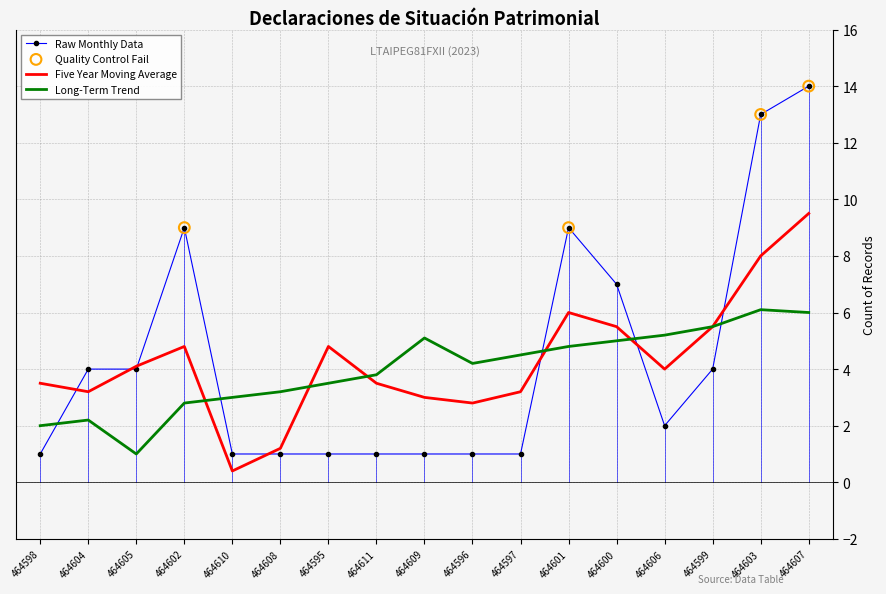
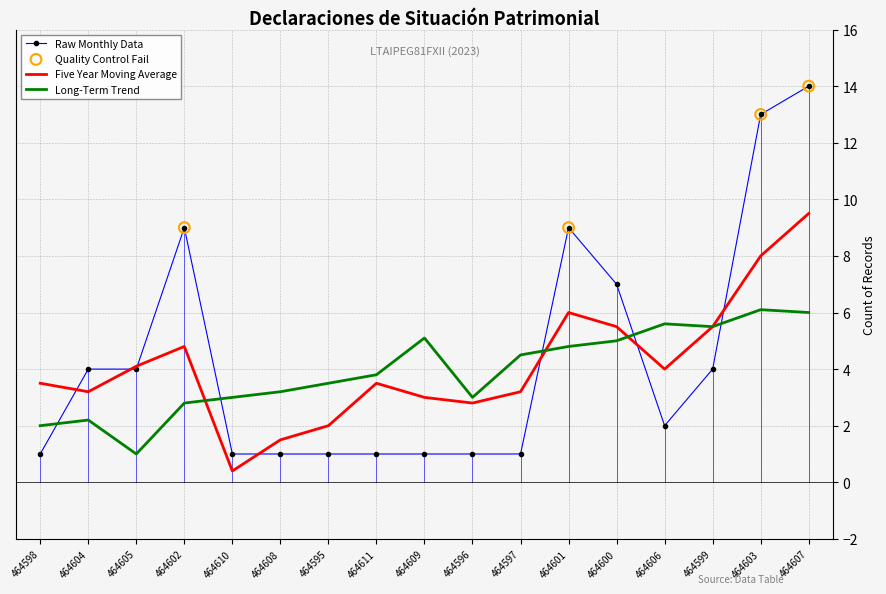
Five Year Moving Average, 464608: 1.2 -> 1.5
Five Year Moving Average, 464595: 4.8 -> 2.0
Long-Term Trend, 464596: 4.2 -> 3.0
Long-Term Trend, 464606: 5.2 -> 5.6
